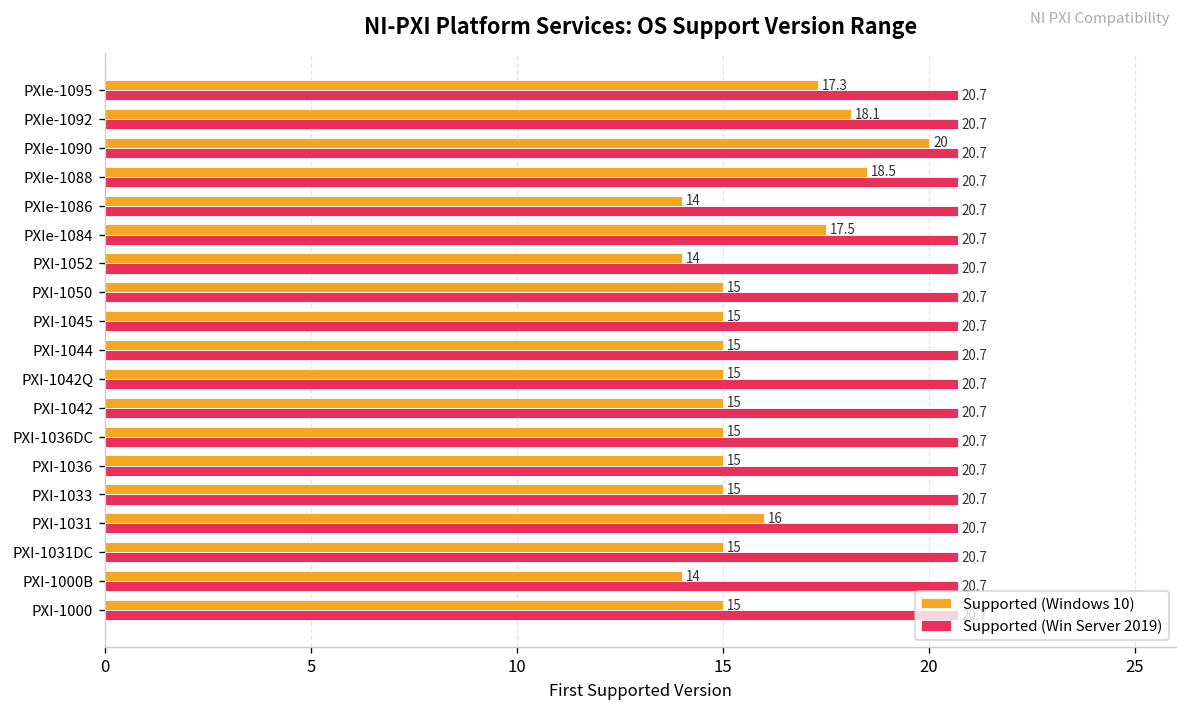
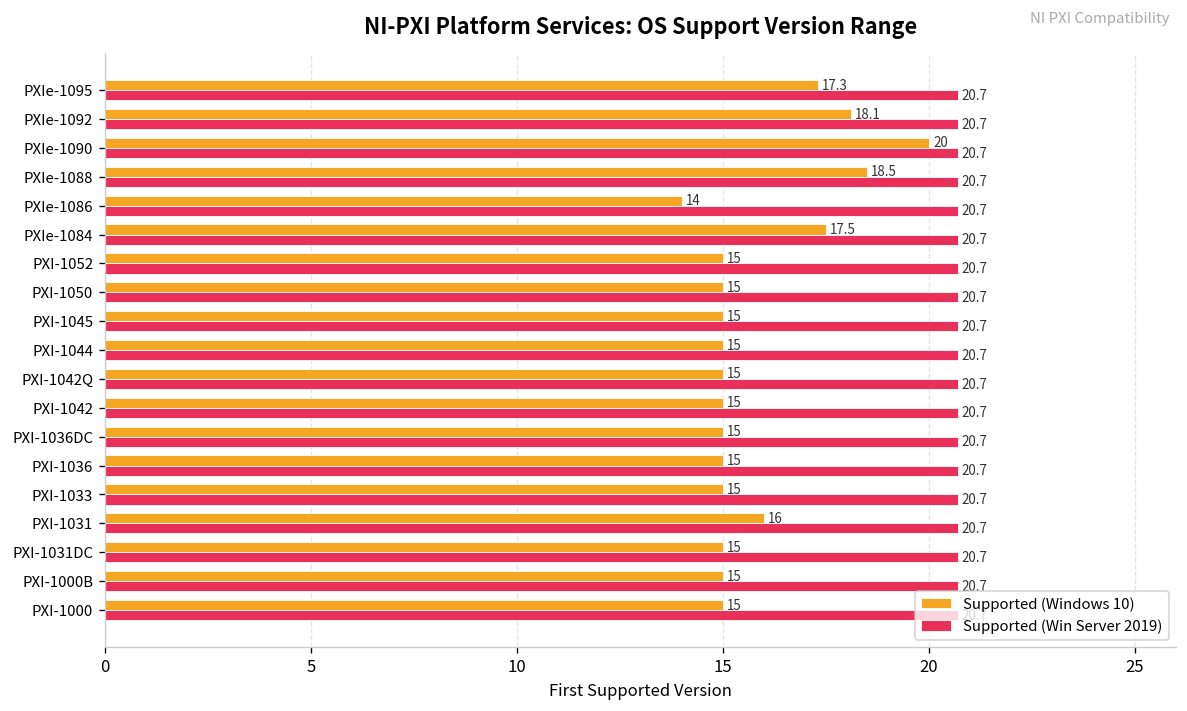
Supported (Windows 10), PXI-1052: 14 -> 15
Supported (Windows 10), PXI-1000B: 14 -> 15
